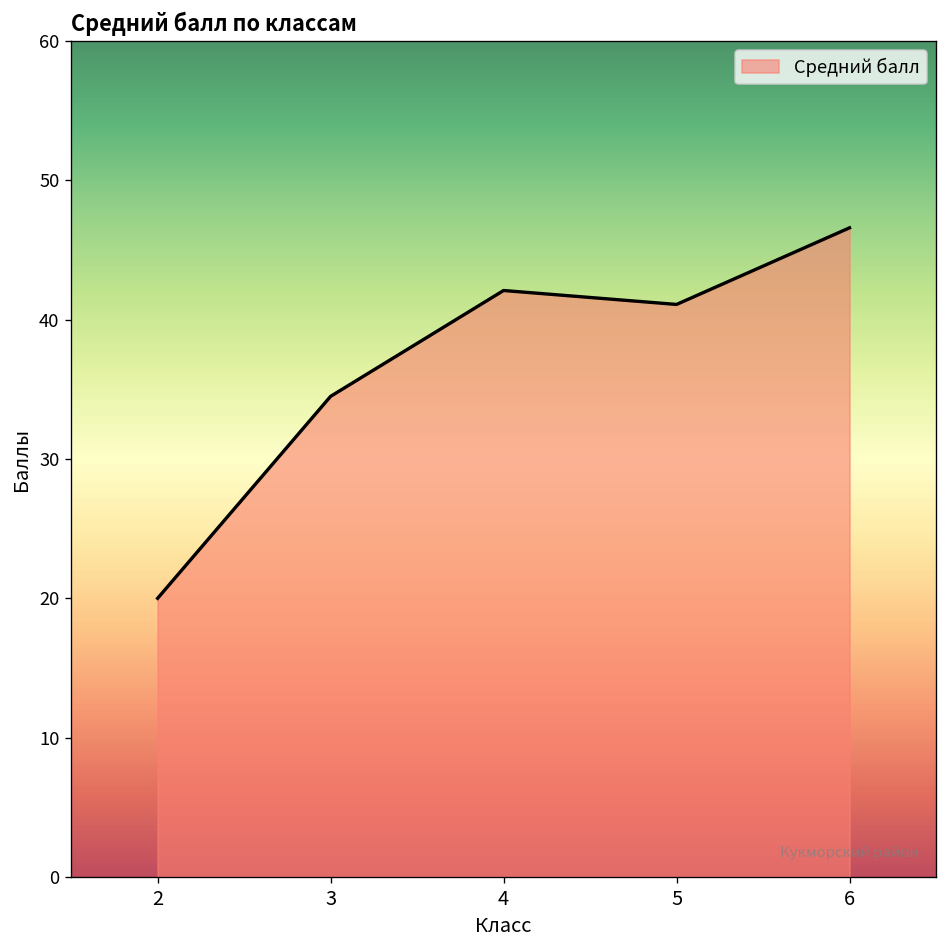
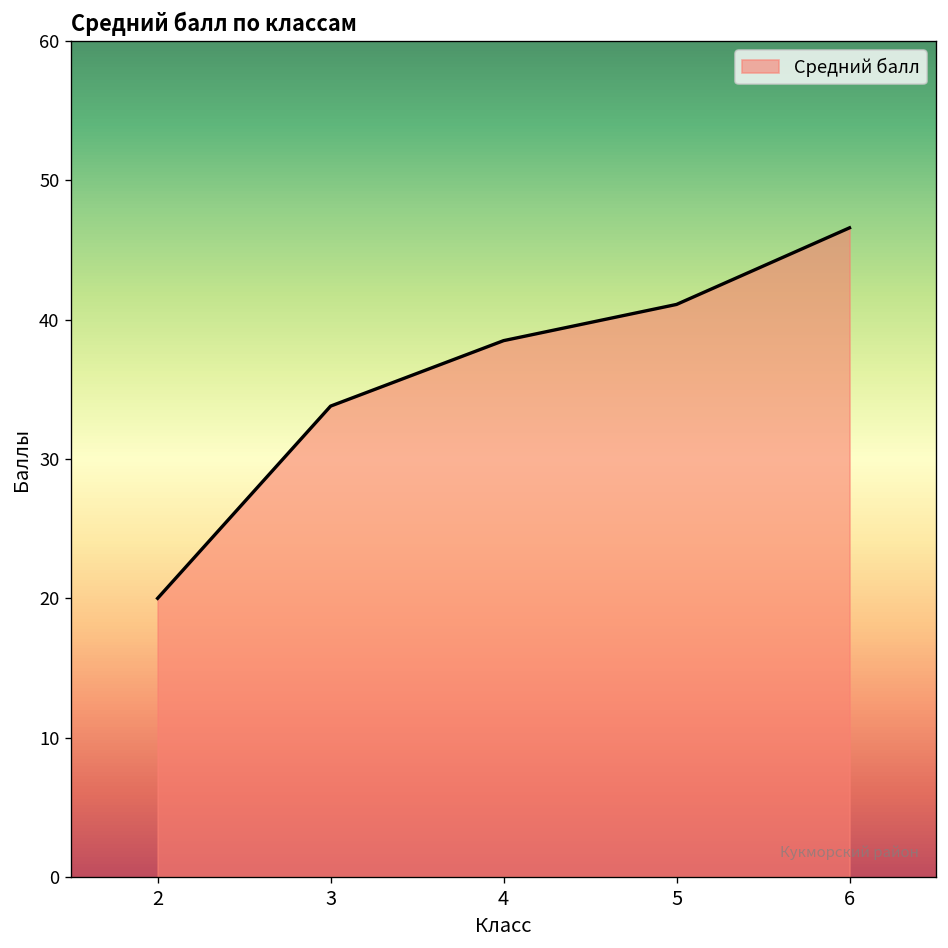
3: 34.5 -> 33.8
4: 42.1 -> 38.5
